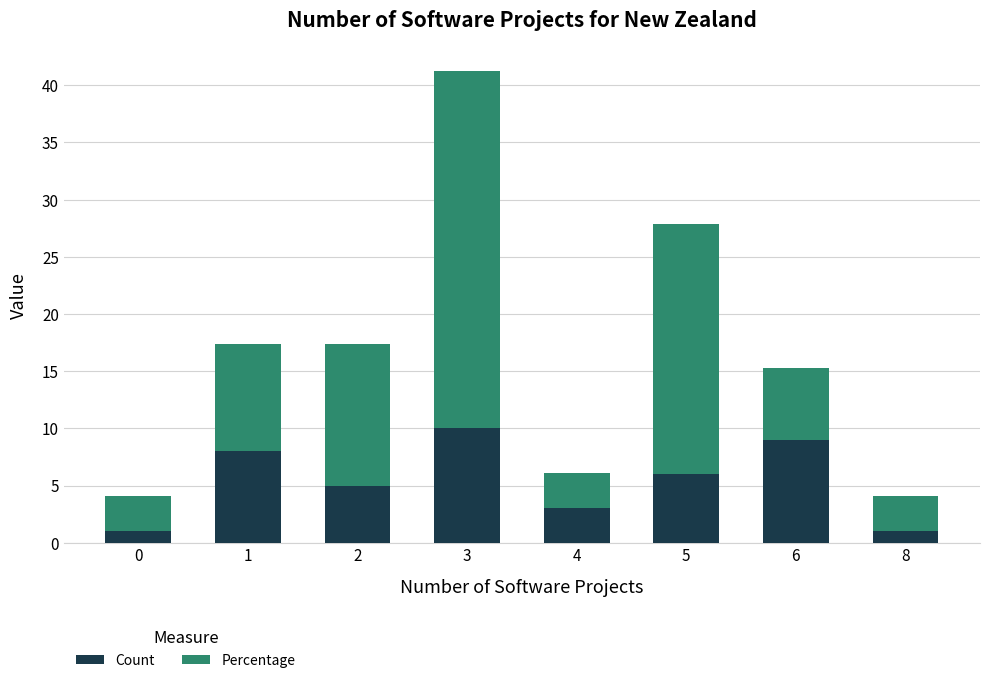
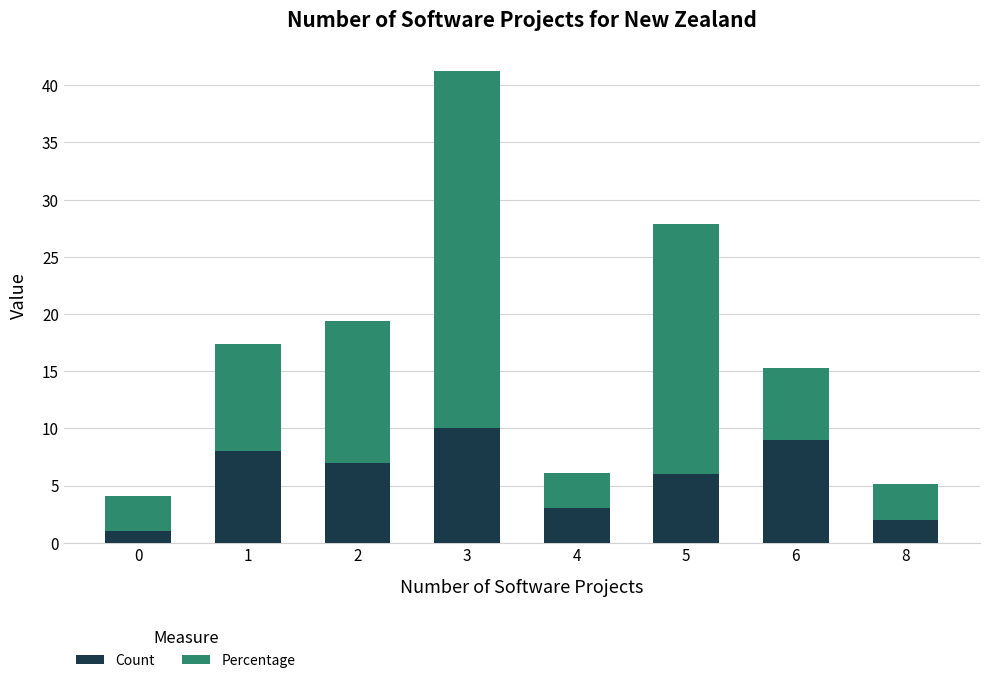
Count, 2: 5 -> 7
Count, 8: 1 -> 2
